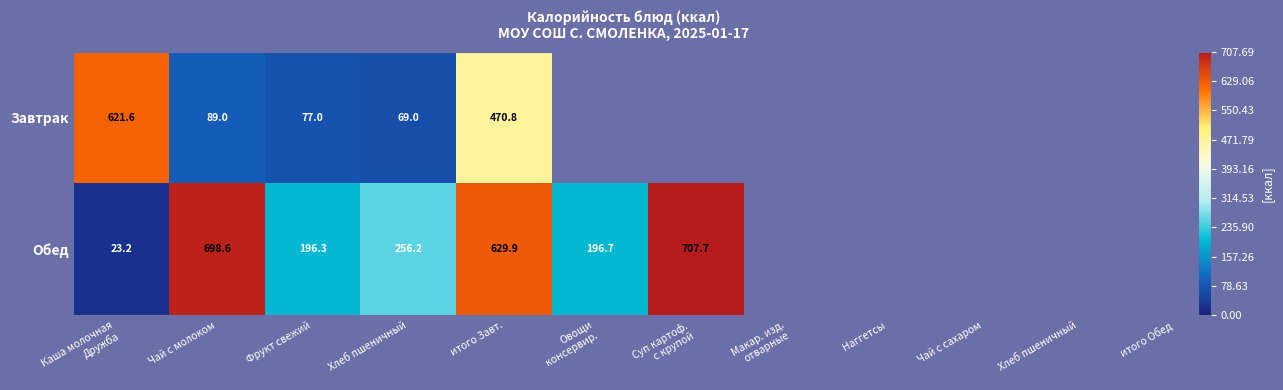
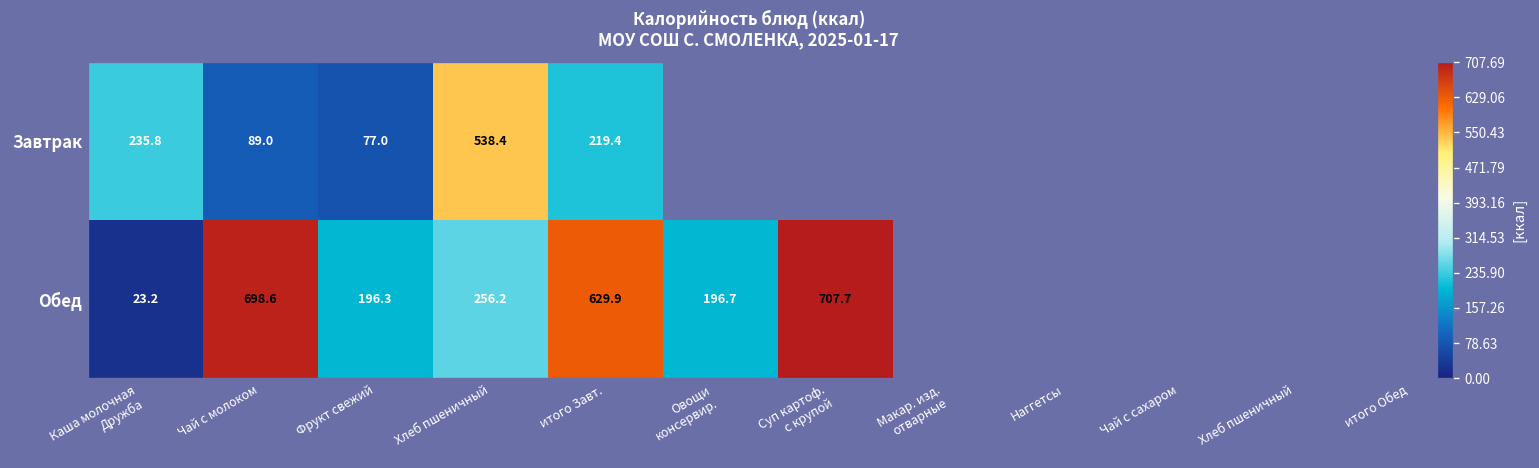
Завтрак, Каша молочная Дружба: 621.6 -> 235.8
Завтрак, Хлеб пшеничный: 69.0 -> 538.4
Завтрак, итого Завт.: 470.8 -> 219.4
